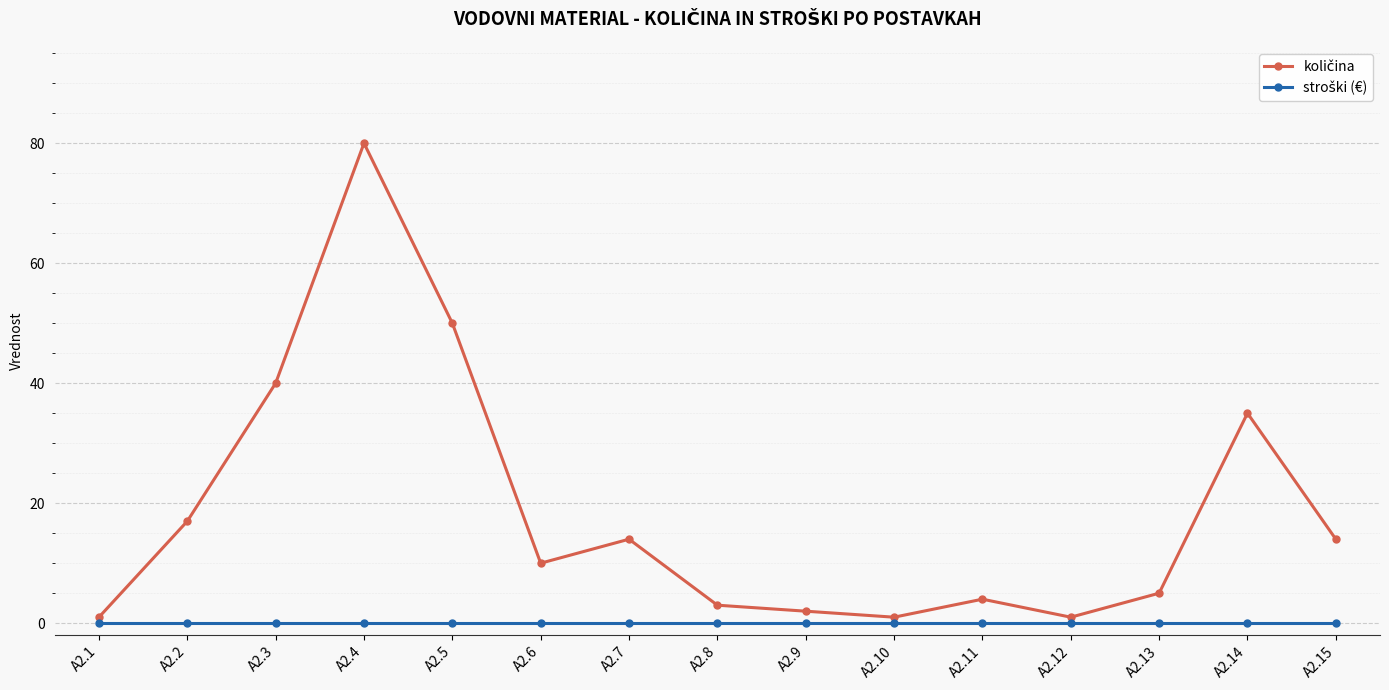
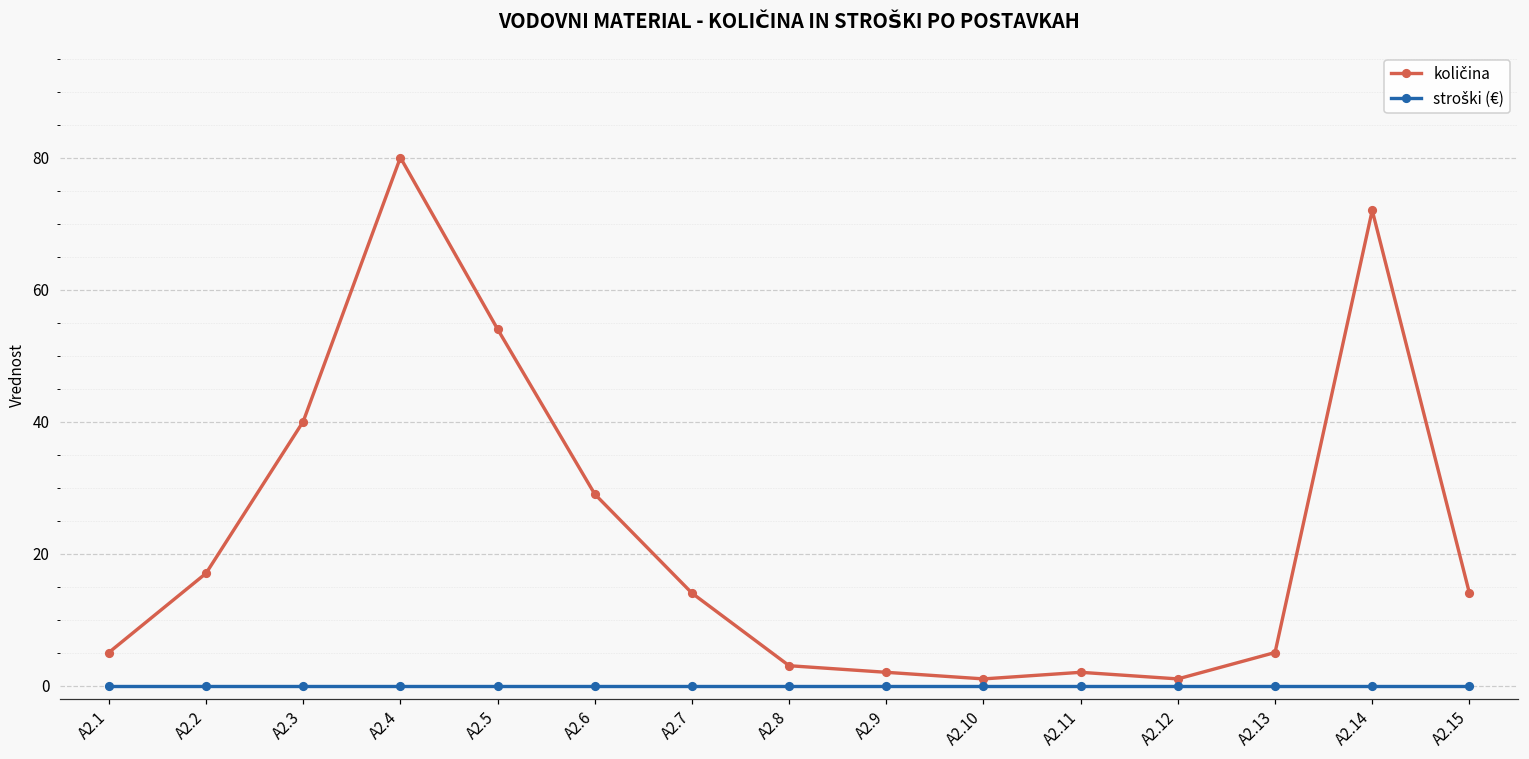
količina, A2.1: 1 -> 5
količina, A2.5: 50 -> 54
količina, A2.6: 10 -> 29
količina, A2.11: 4 -> 2
količina, A2.14: 35 -> 72
